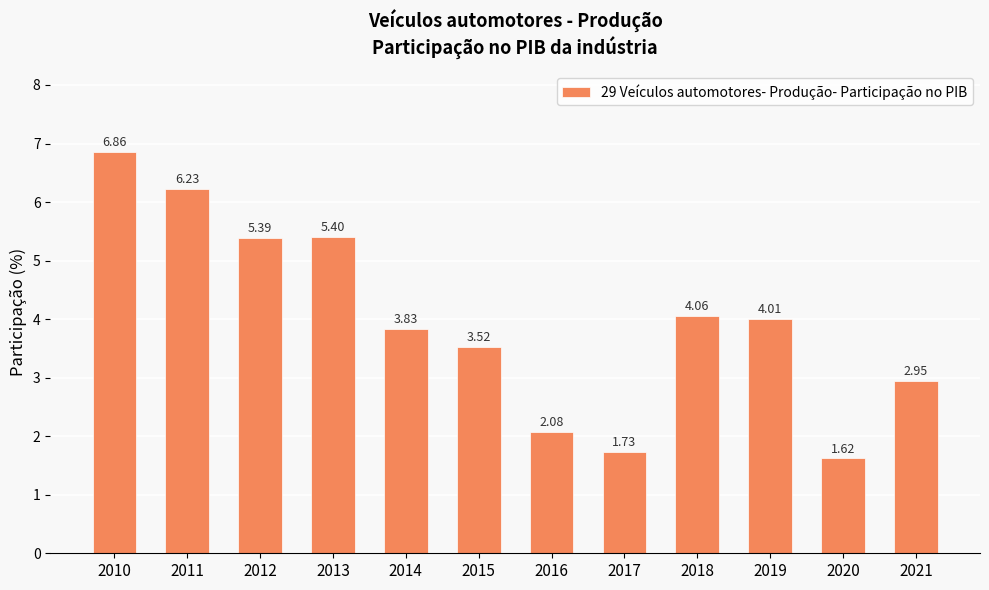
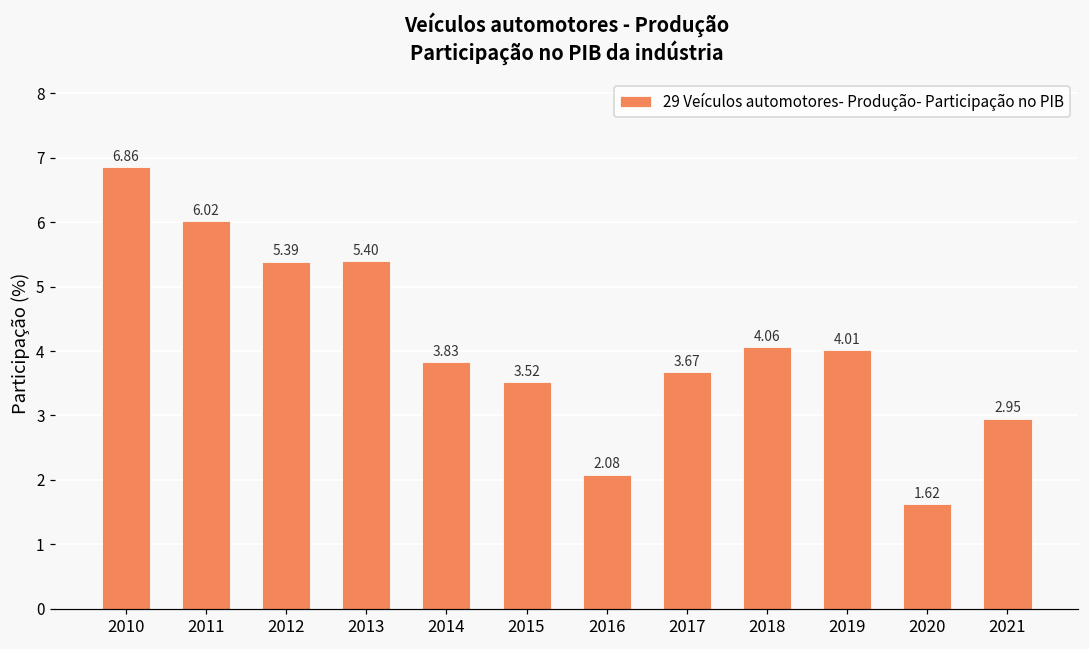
2011: 6.23 -> 6.02
2017: 1.73 -> 3.67
